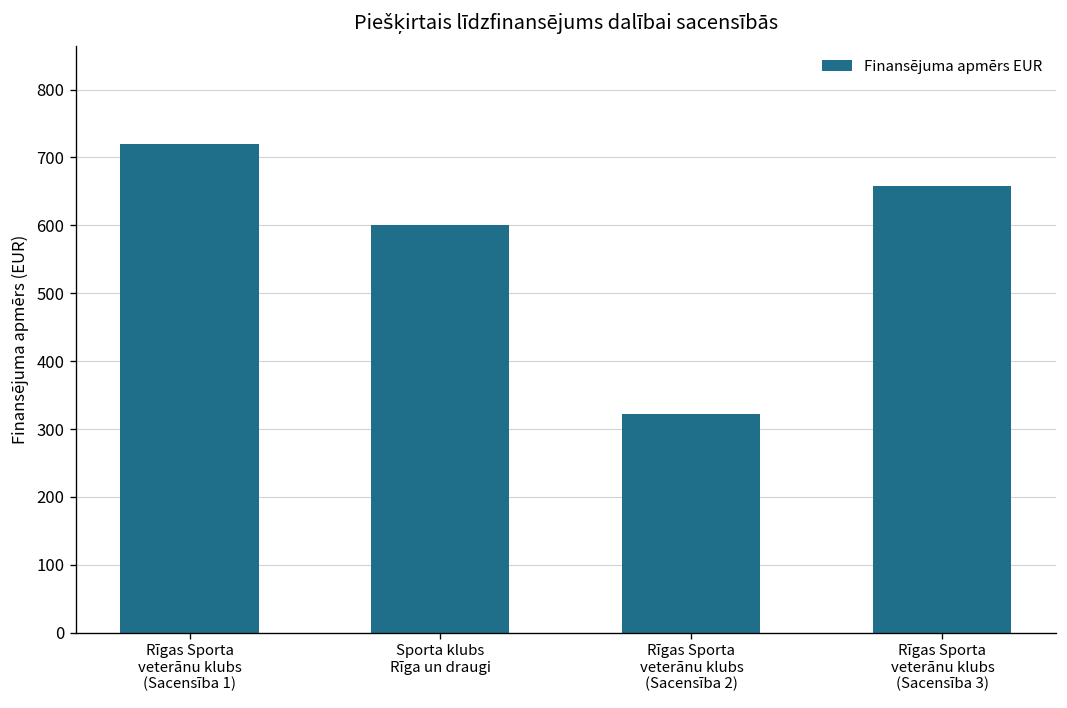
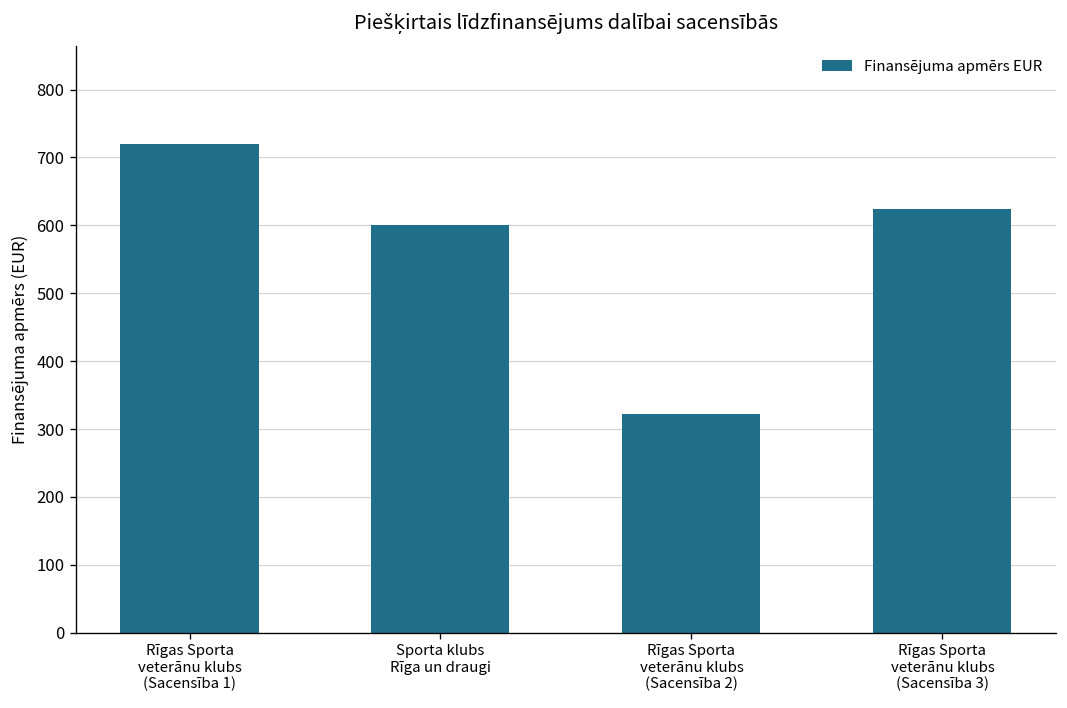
Rīgas Sporta veterānu klubs (Sacensība 3): 660 -> 620
